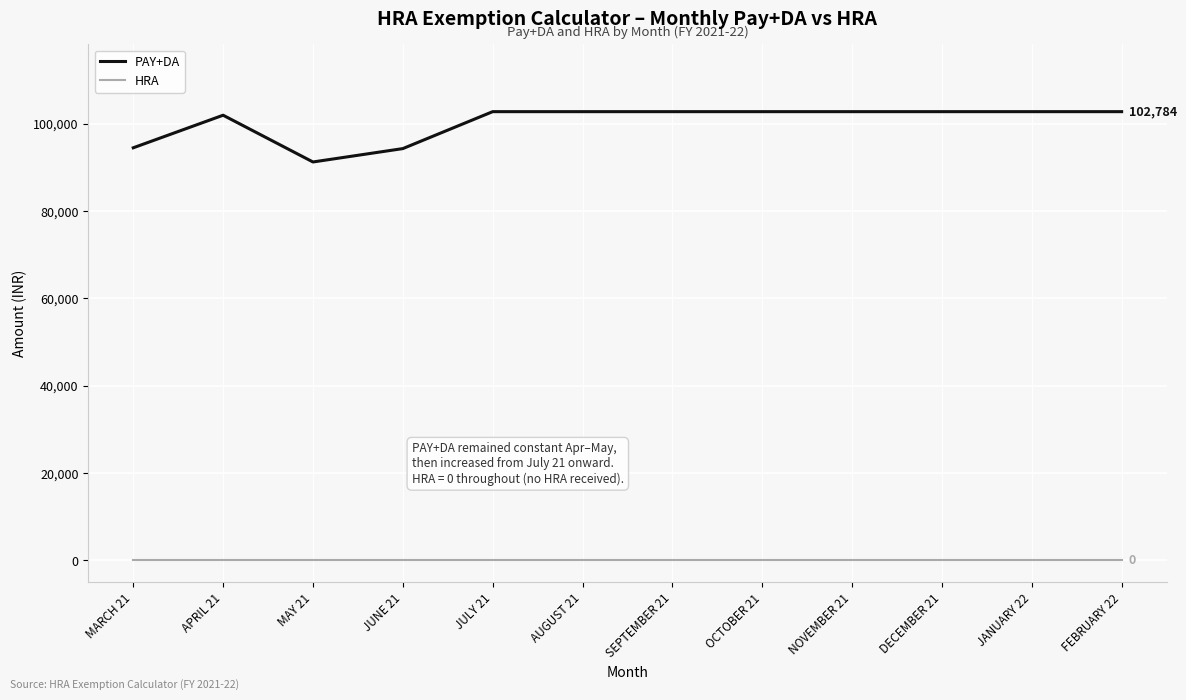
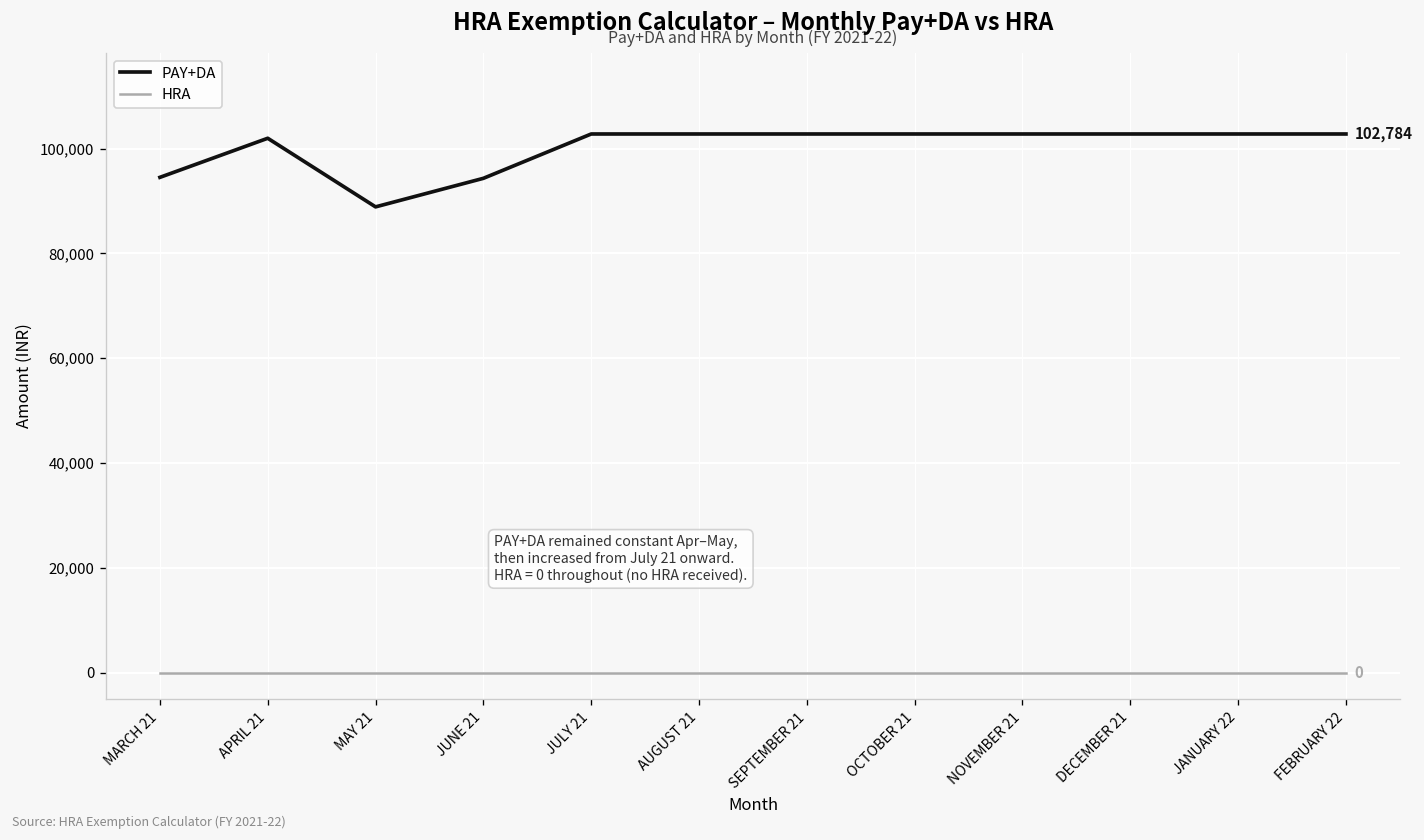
PAY+DA, MAY 21: 91,000 -> 89,000
